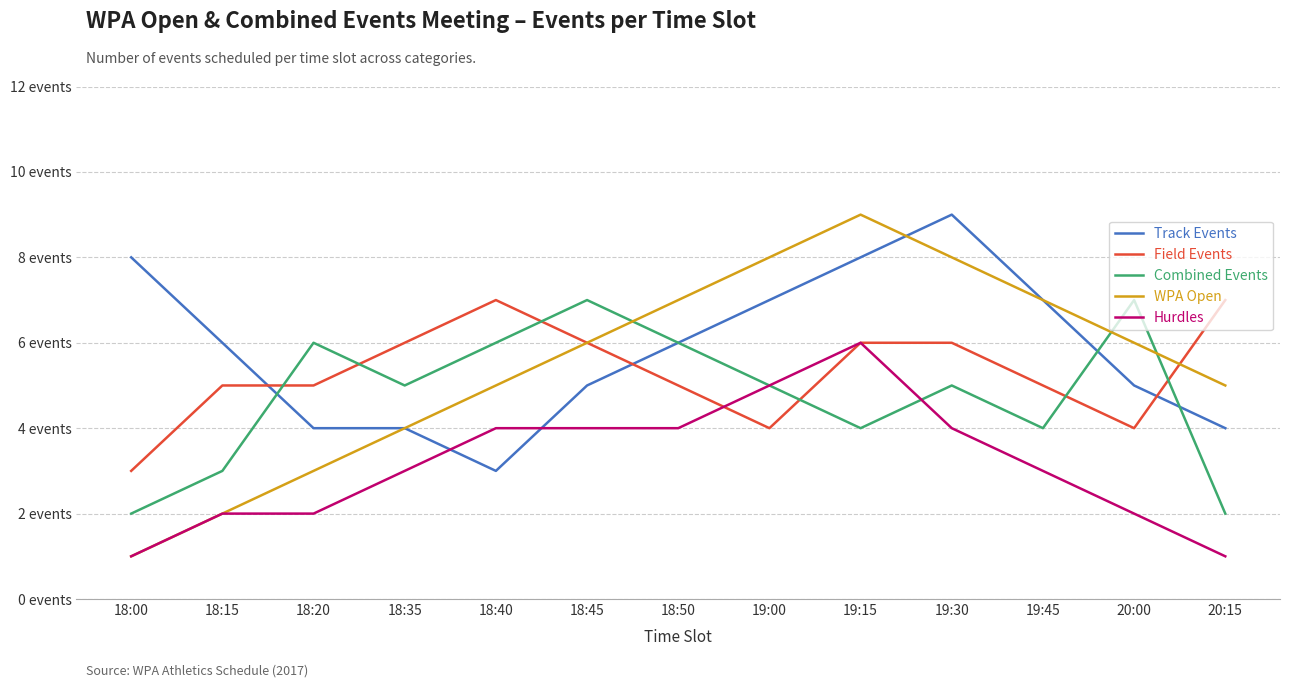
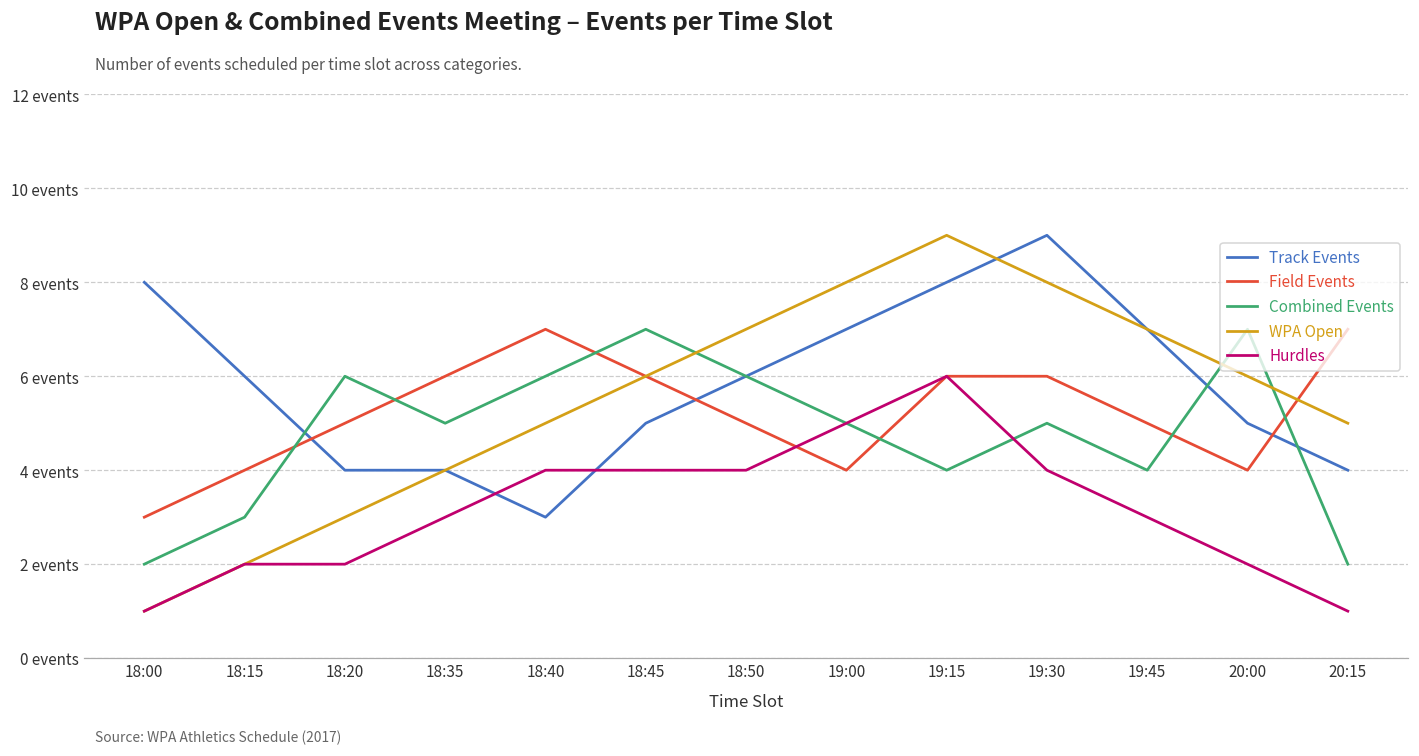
Field Events, 18:15: 5 events -> 4 events
